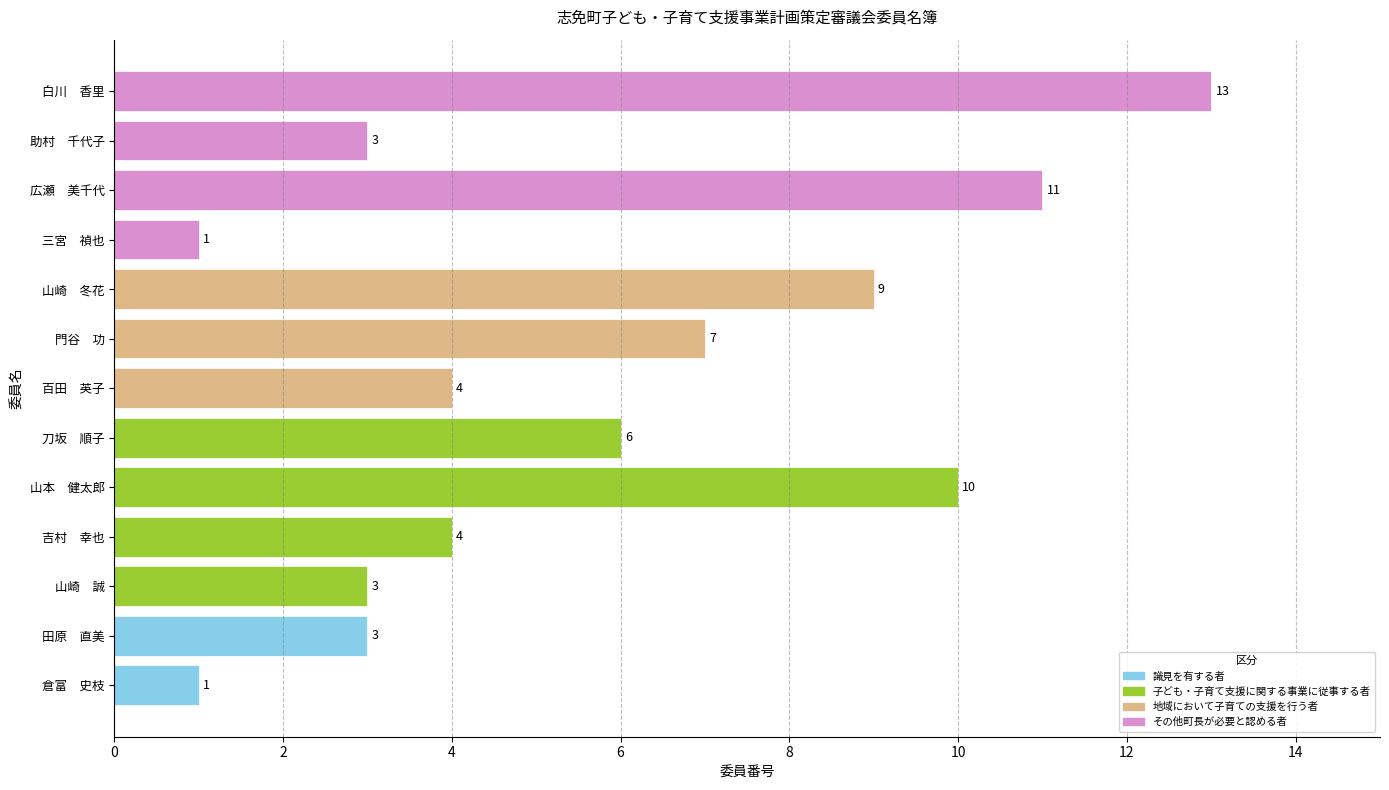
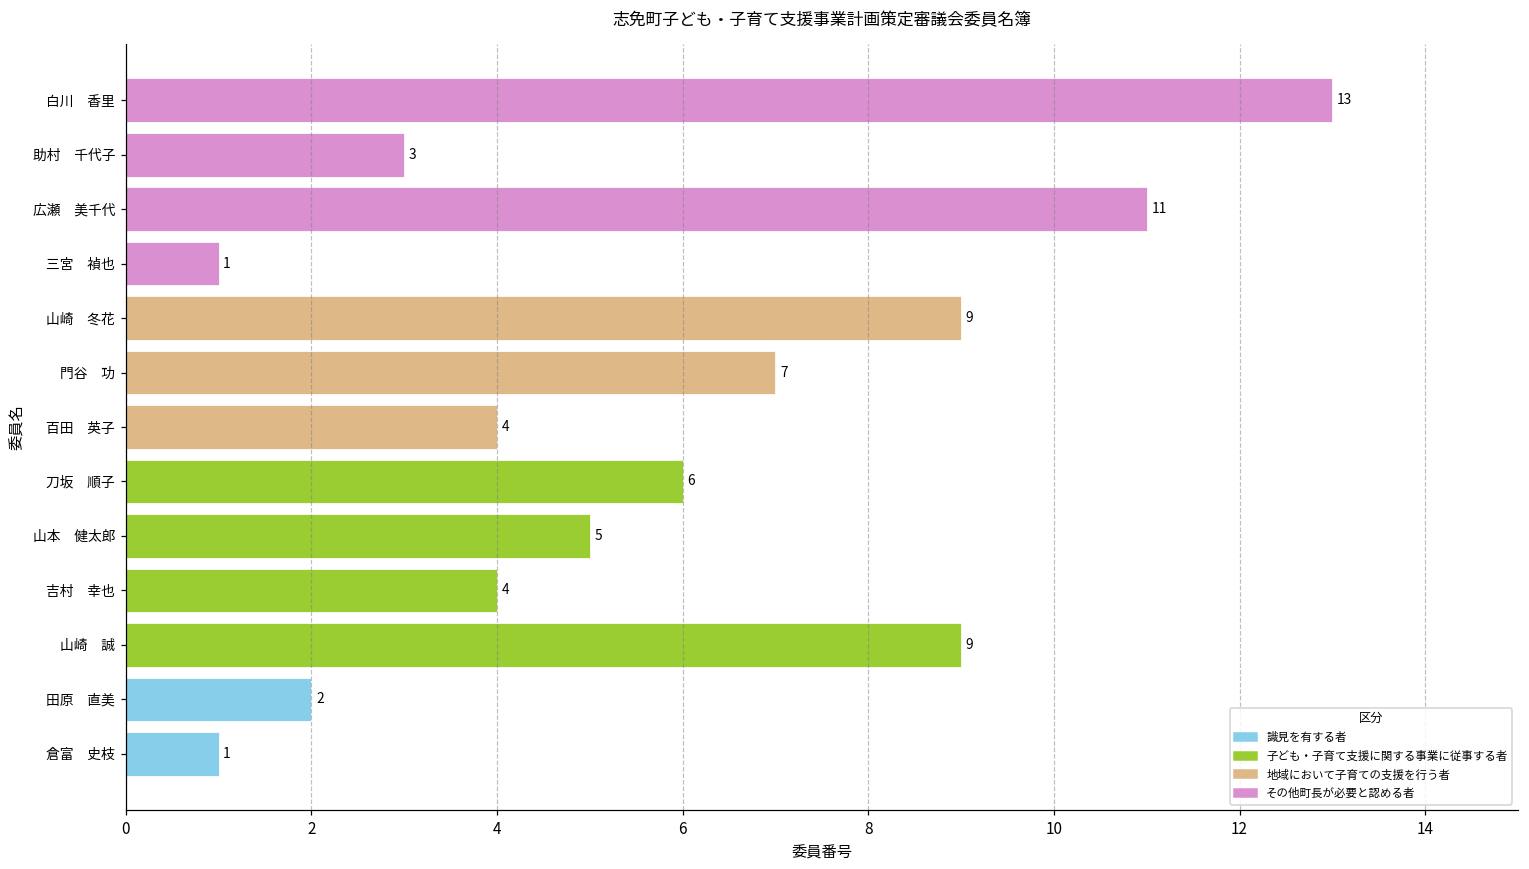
山本 健太郎: 10 -> 5
山崎 誠: 3 -> 9
田原 直美: 3 -> 2
